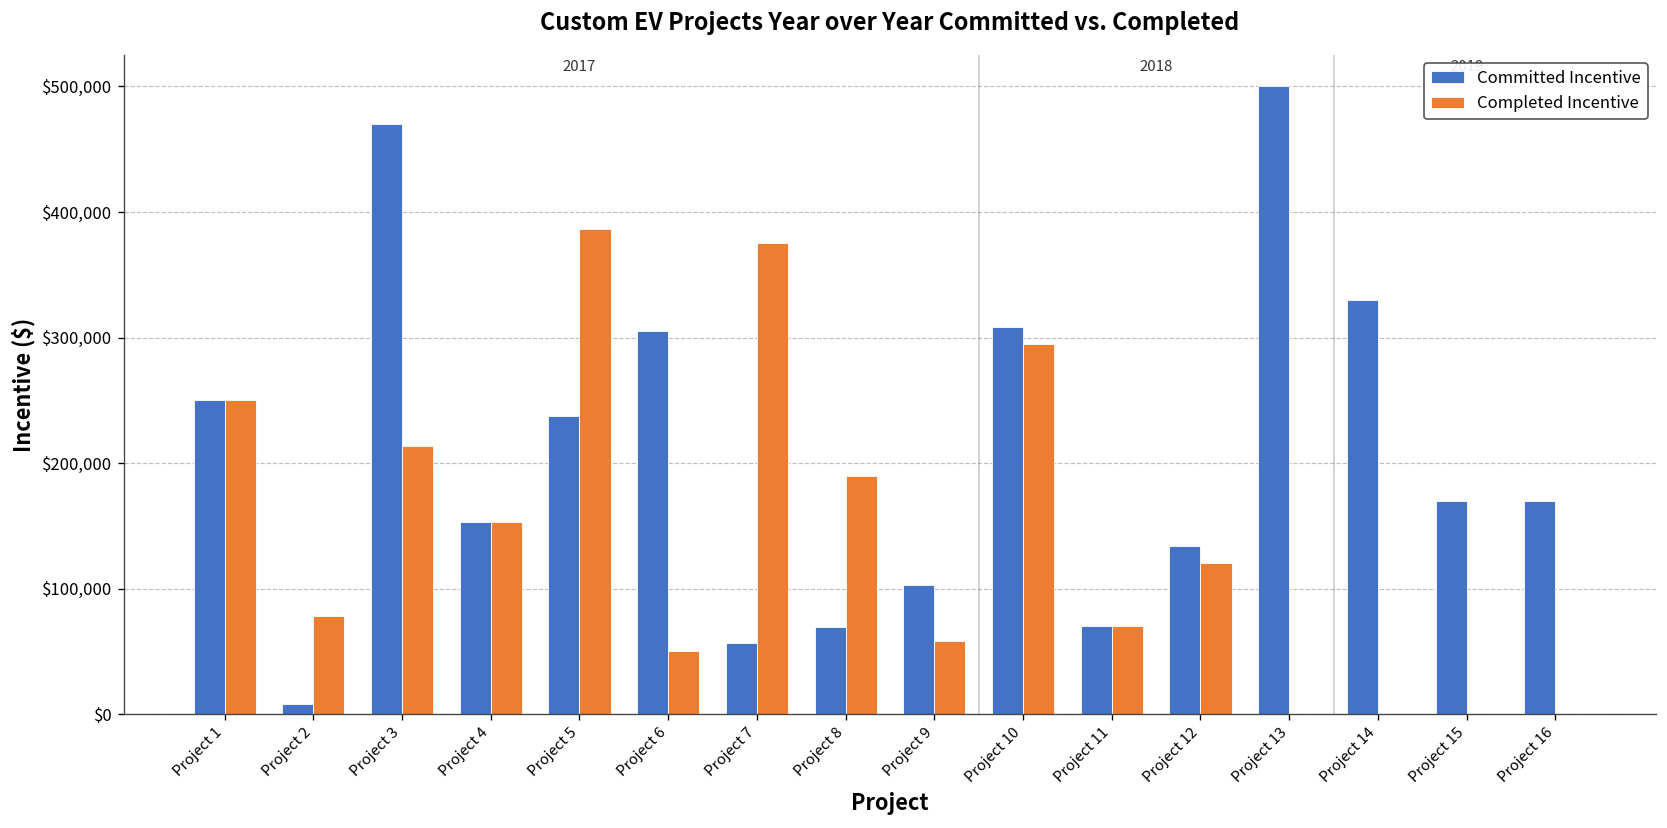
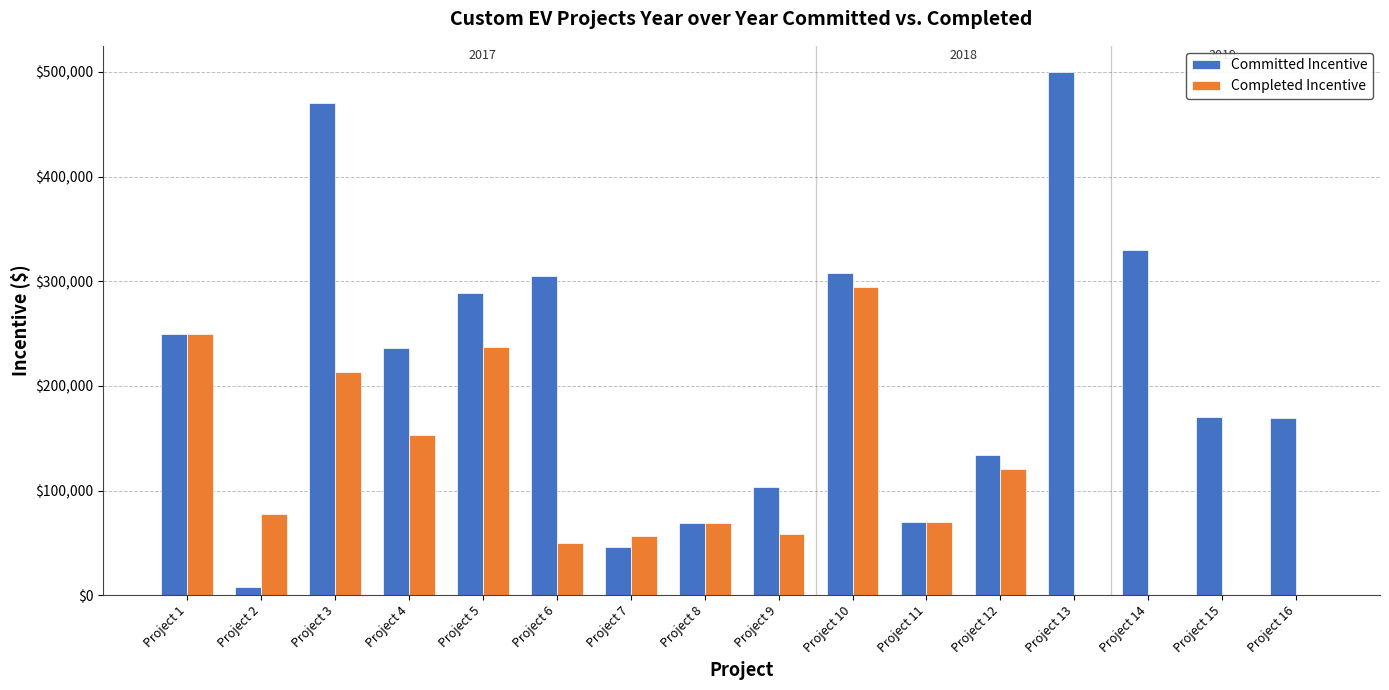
Committed Incentive, Project 4: $153,000 -> $236,000
Committed Incentive, Project 5: $238,000 -> $289,000
Completed Incentive, Project 5: $386,000 -> $238,000
Committed Incentive, Project 7: $57,000 -> $46,000
Completed Incentive, Project 7: $375,000 -> $57,000
Completed Incentive, Project 8: $190,000 -> $69,000
